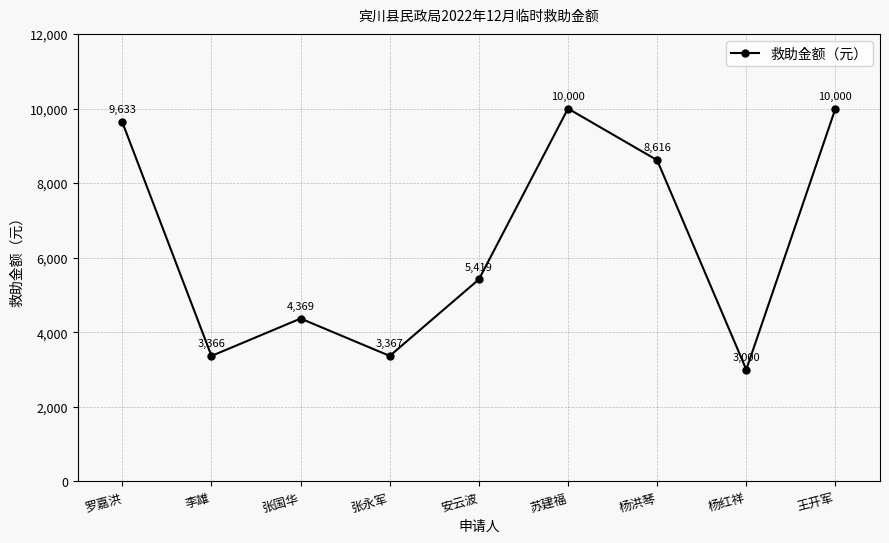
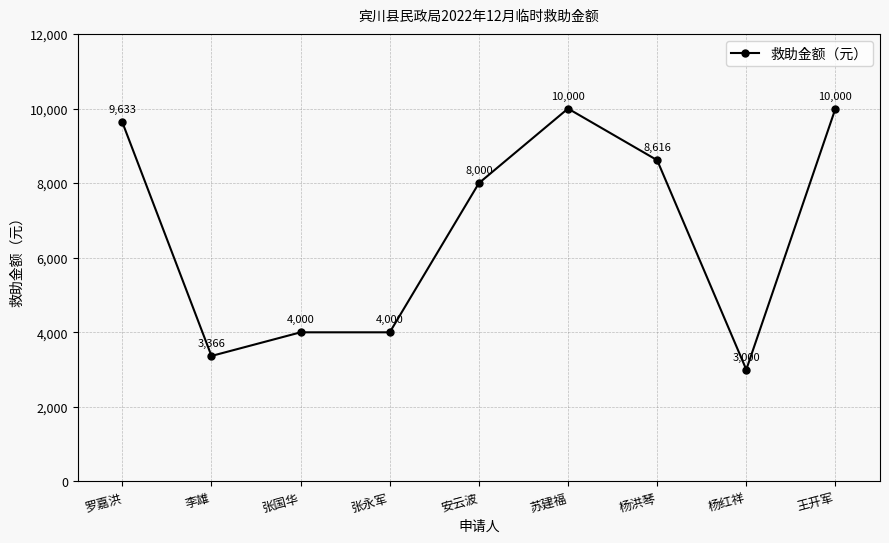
张国华: 4,369 -> 4,000
张永军: 3,367 -> 4,000
安云波: 5,419 -> 8,000
